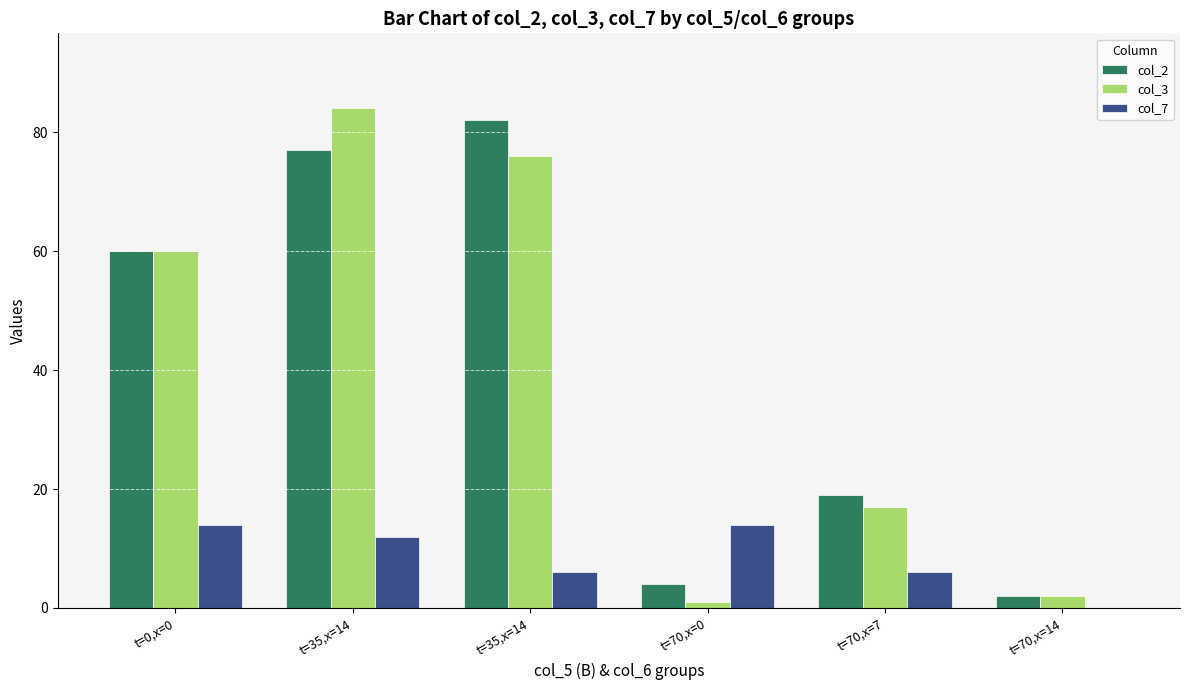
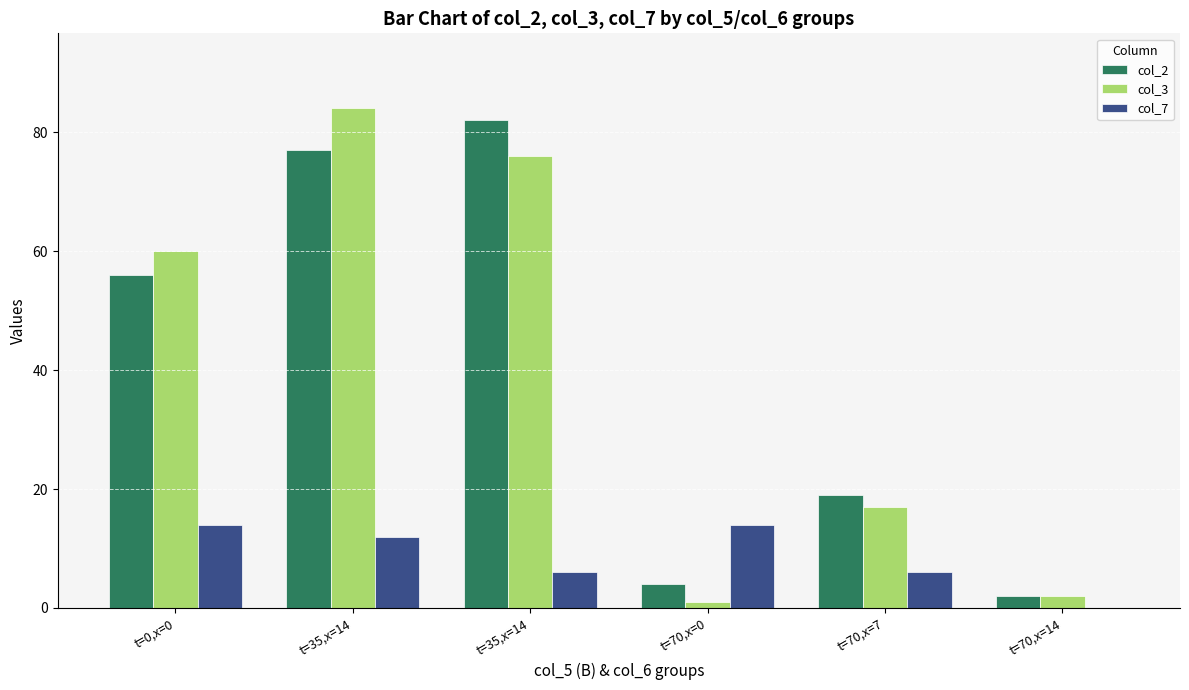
col_2, t=0,x=0: 60 -> 56
